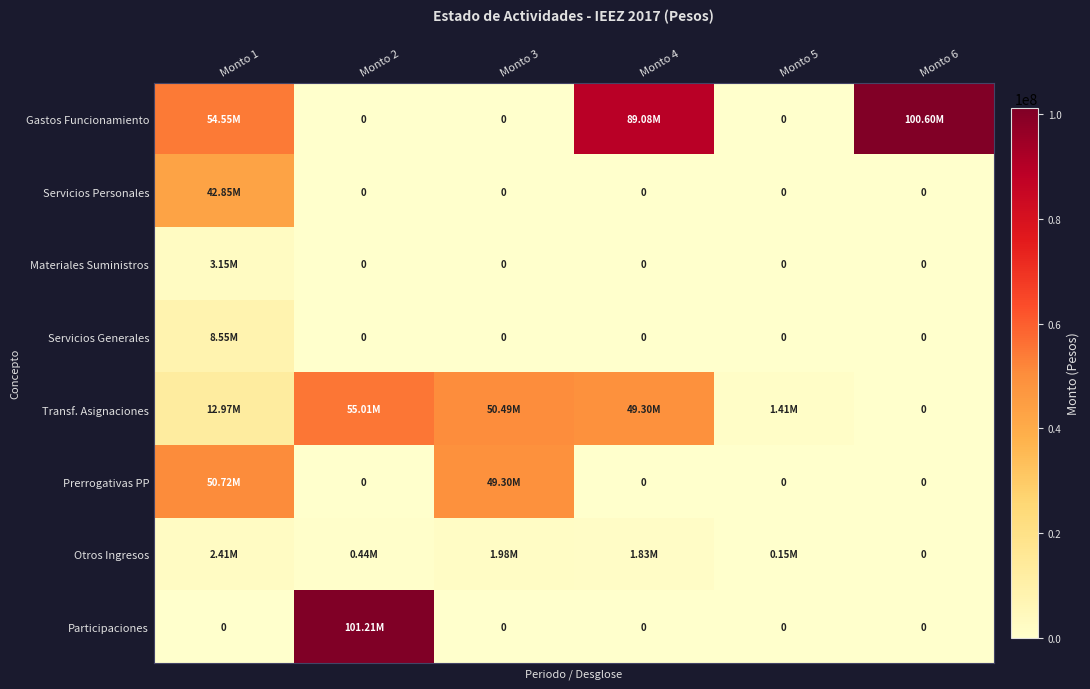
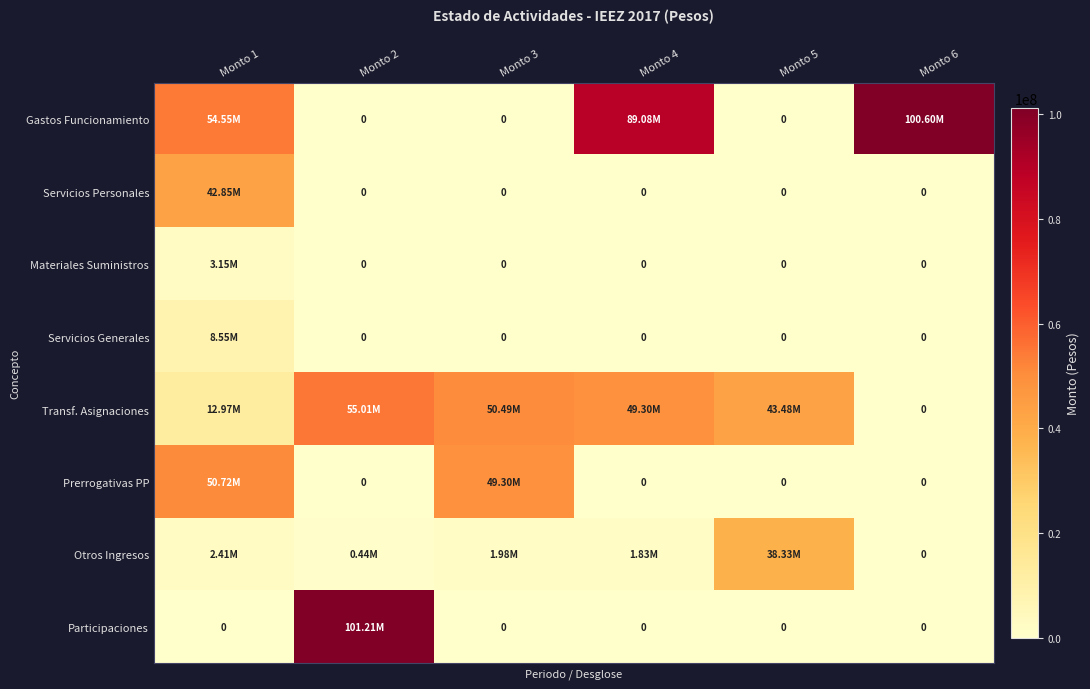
Transf. Asignaciones, Monto 5: 1.41M -> 43.48M
Otros Ingresos, Monto 5: 0.15M -> 38.33M
